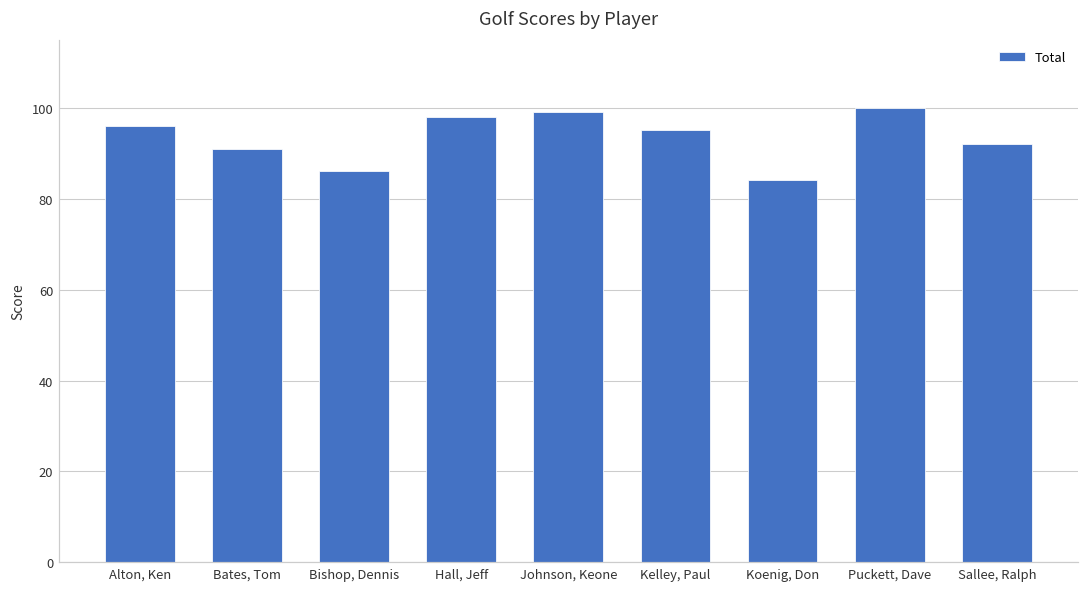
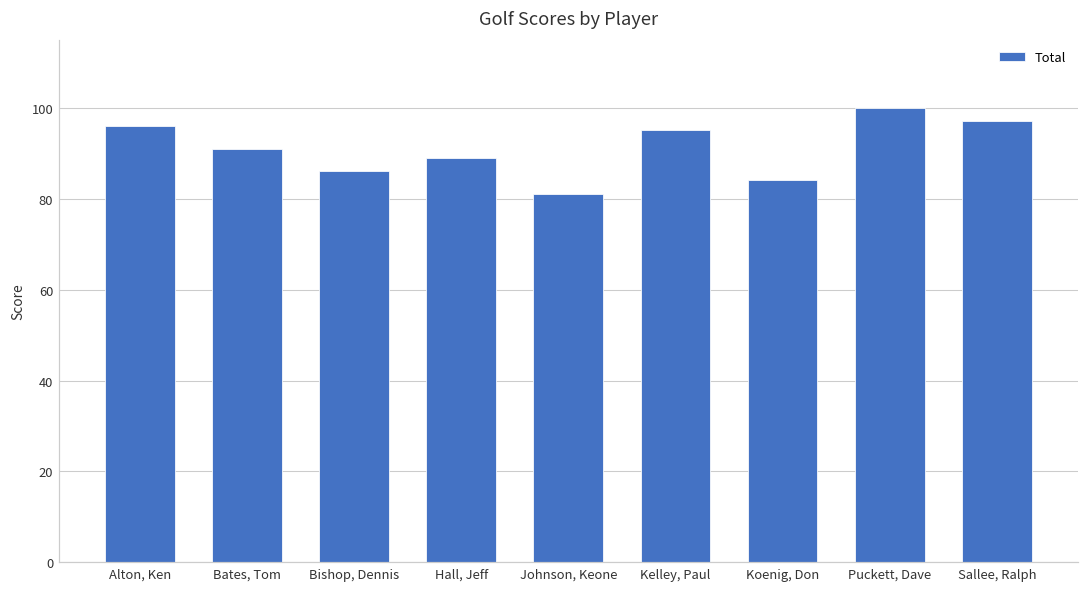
Hall, Jeff: 98 -> 89
Johnson, Keone: 99 -> 81
Sallee, Ralph: 92 -> 97
